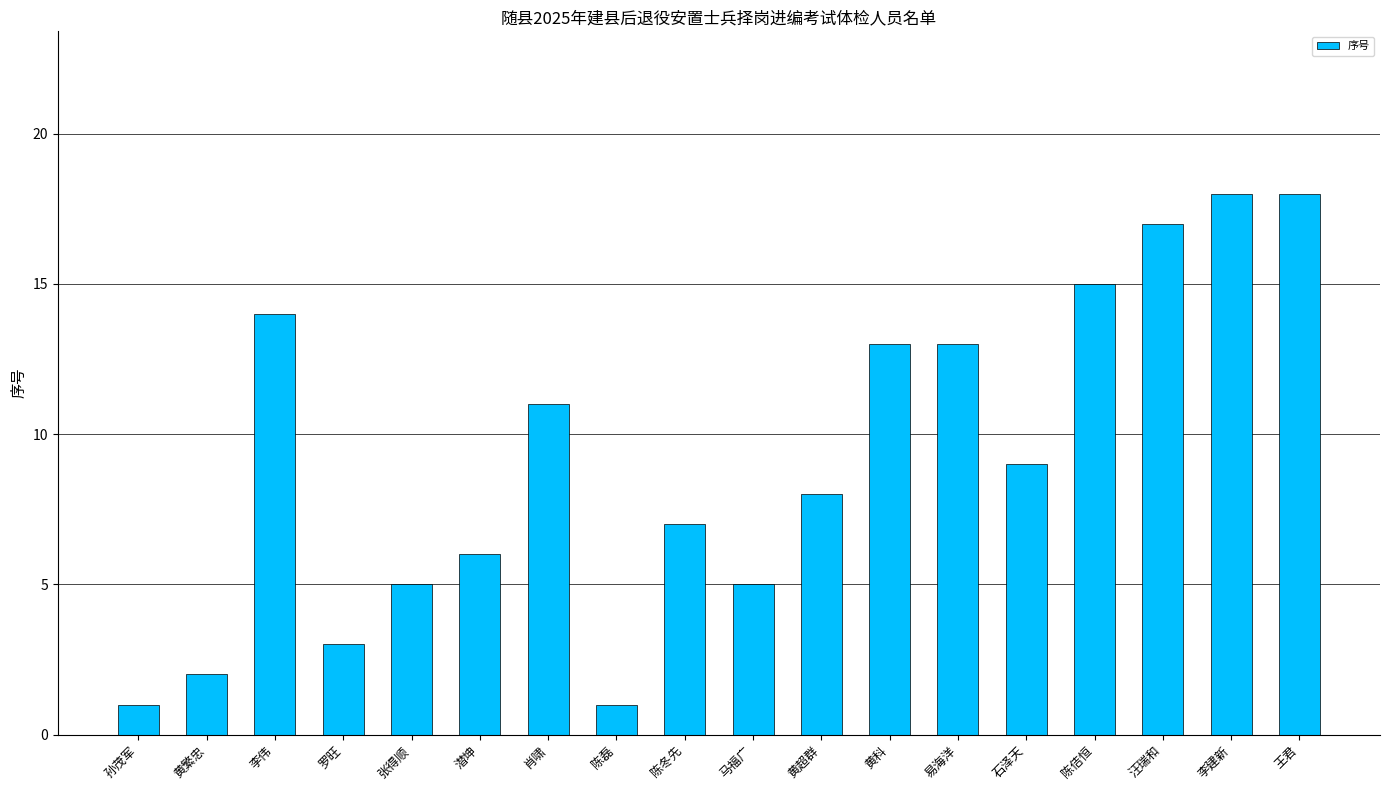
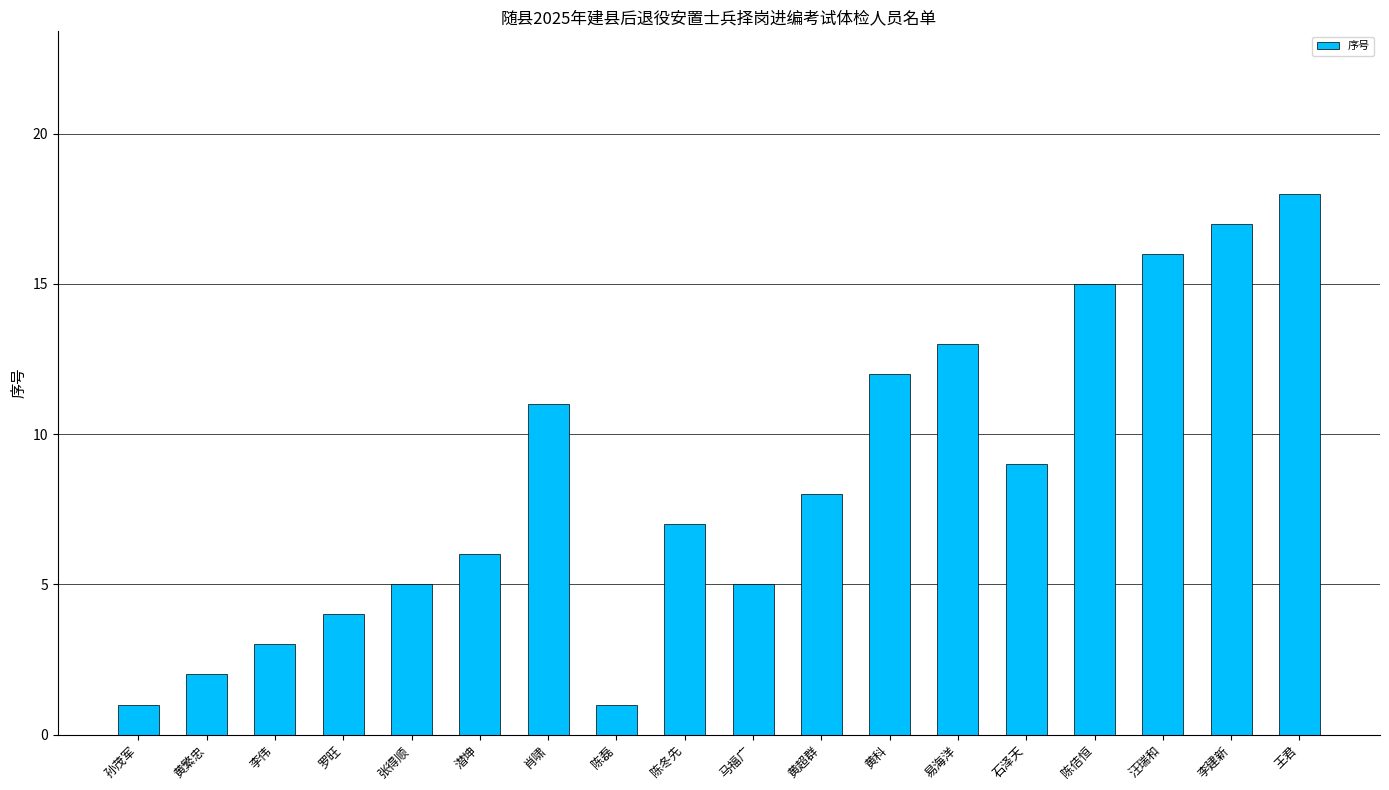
李伟: 14 -> 3
罗旺: 3 -> 4
黄科: 13 -> 12
汪瑞和: 17 -> 16
李建新: 18 -> 17
